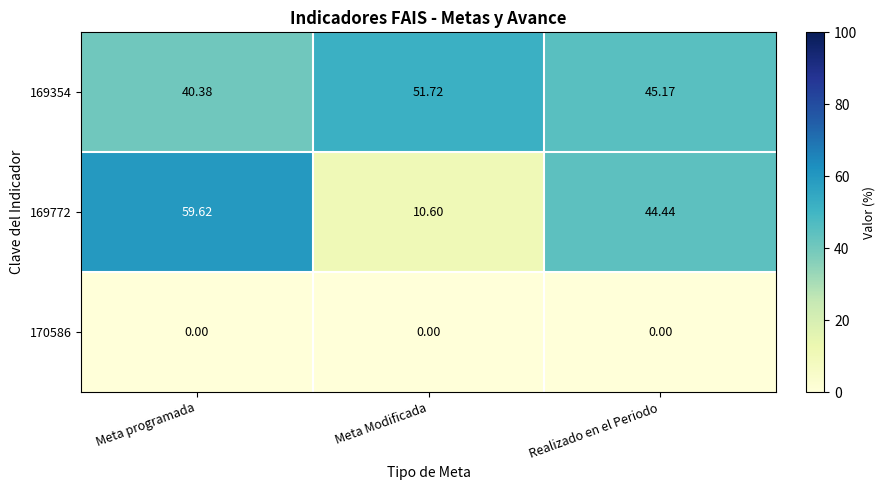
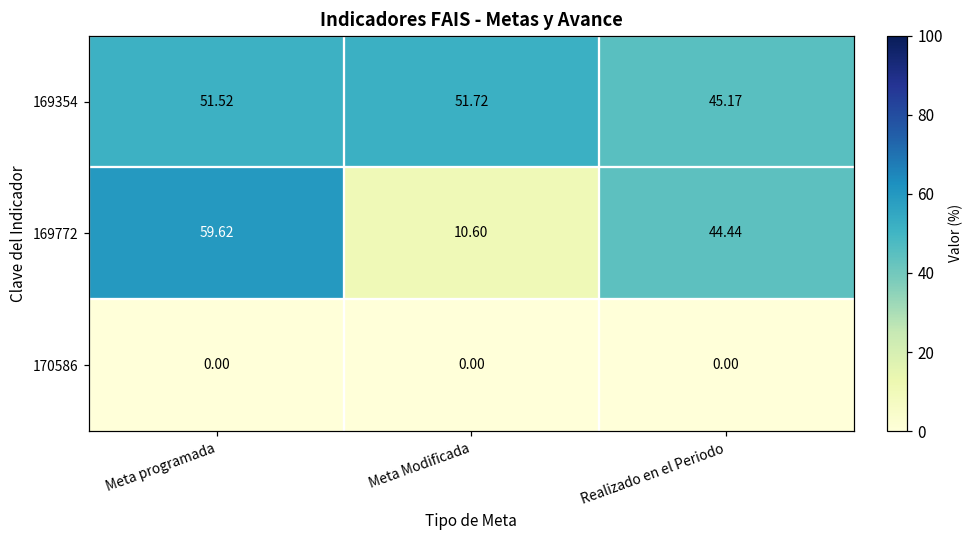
169354, Meta programada: 40.38 -> 51.52
